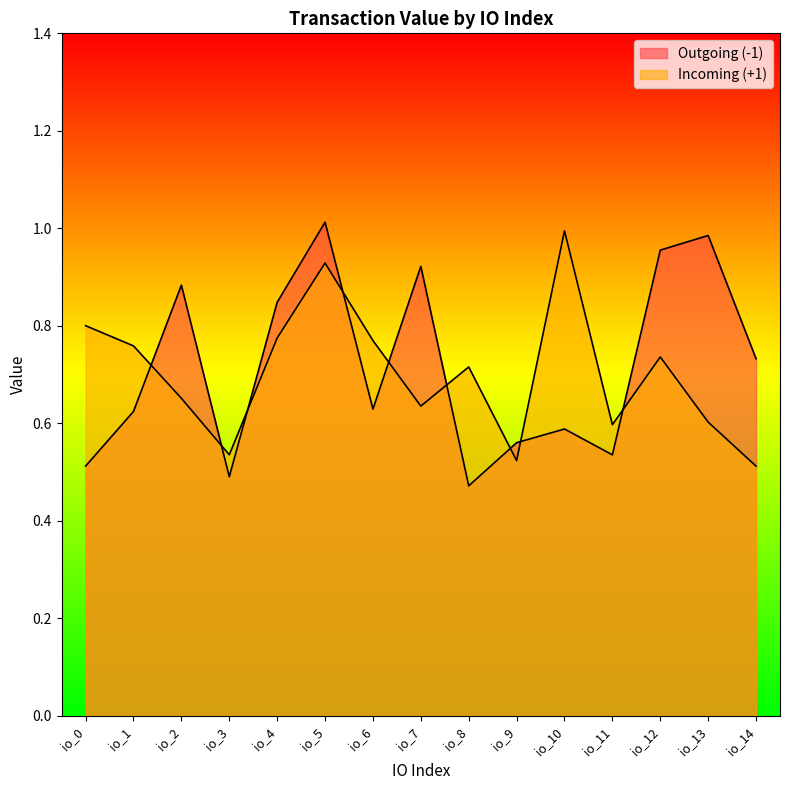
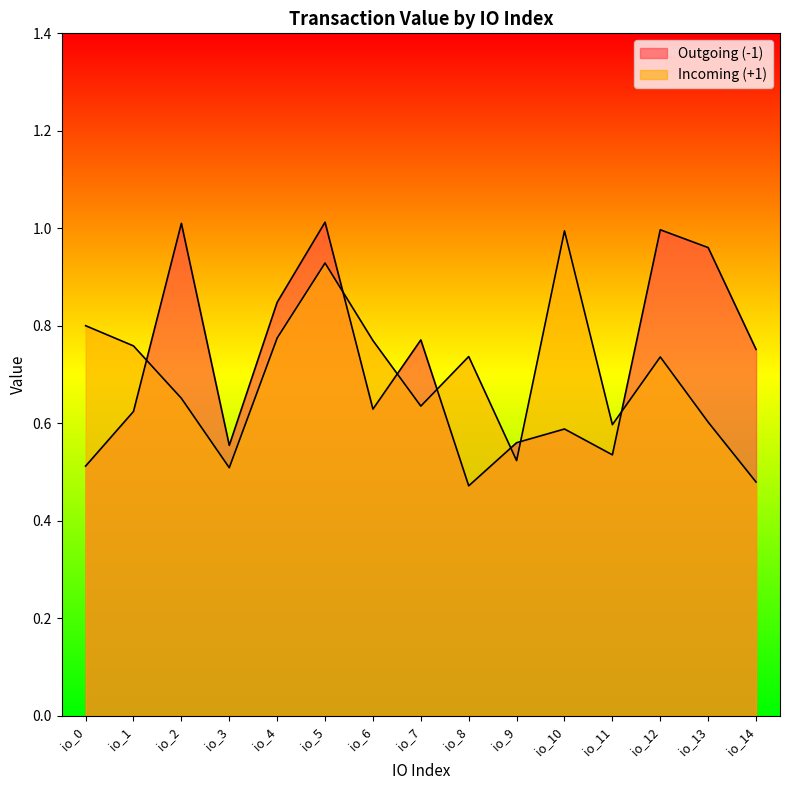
Outgoing (-1), io_2: 0.88 -> 1.01
Outgoing (-1), io_3: 0.49 -> 0.55
Incoming (+1), io_3: 0.54 -> 0.51
Outgoing (-1), io_7: 0.92 -> 0.77
Incoming (+1), io_8: 0.72 -> 0.74
Outgoing (-1), io_12: 0.96 -> 1.00
Outgoing (-1), io_13: 0.99 -> 0.96
Outgoing (-1), io_14: 0.73 -> 0.75
Incoming (+1), io_14: 0.51 -> 0.48
